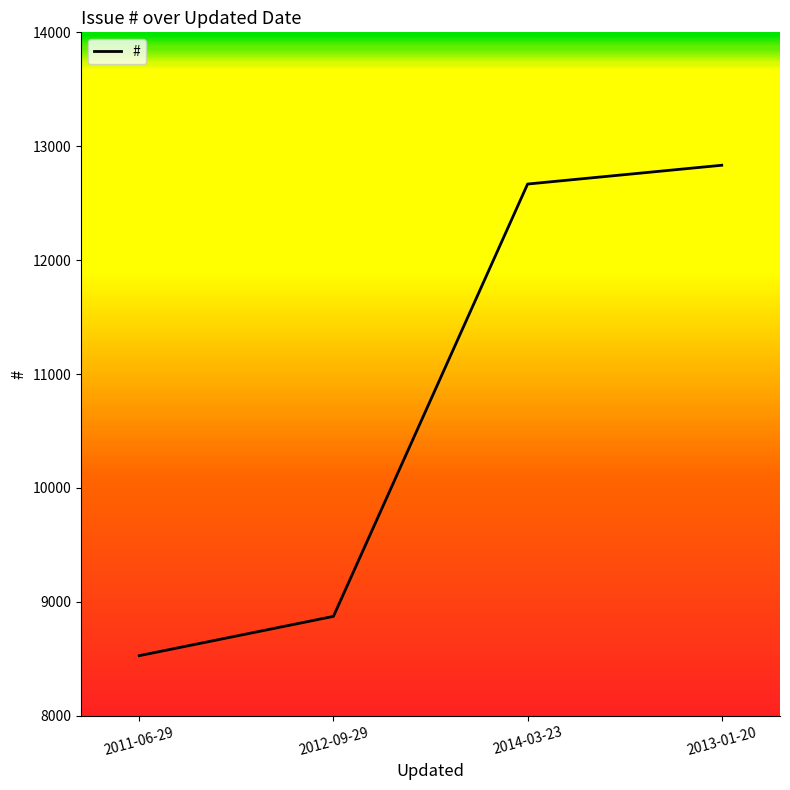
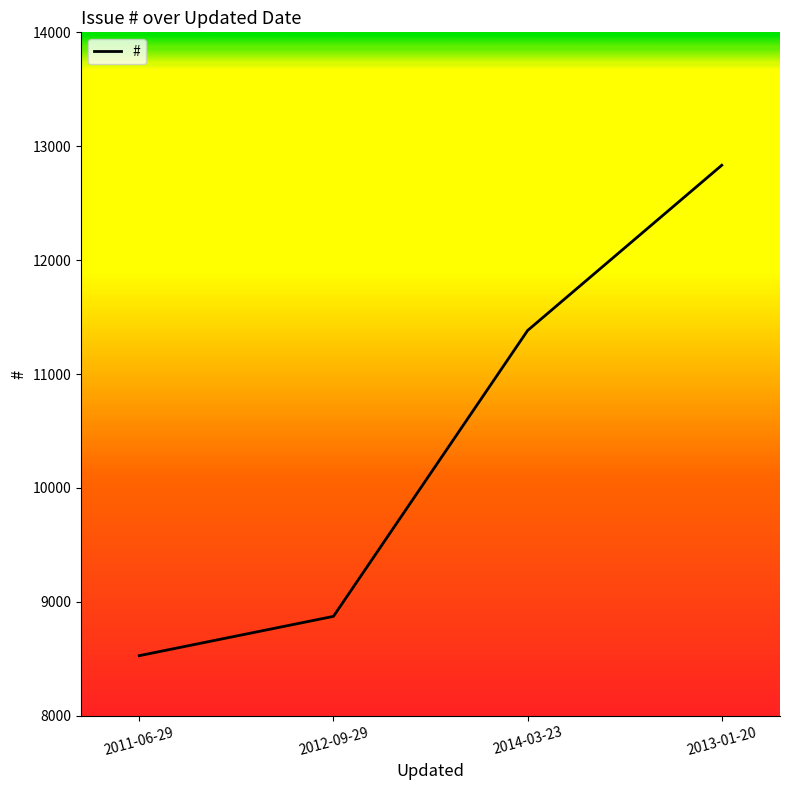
2014-03-23: 12670 -> 11380
